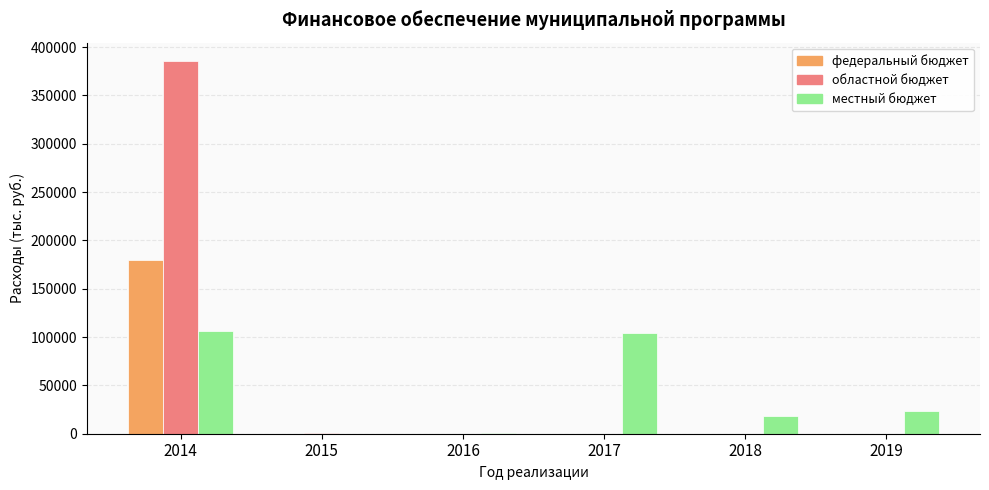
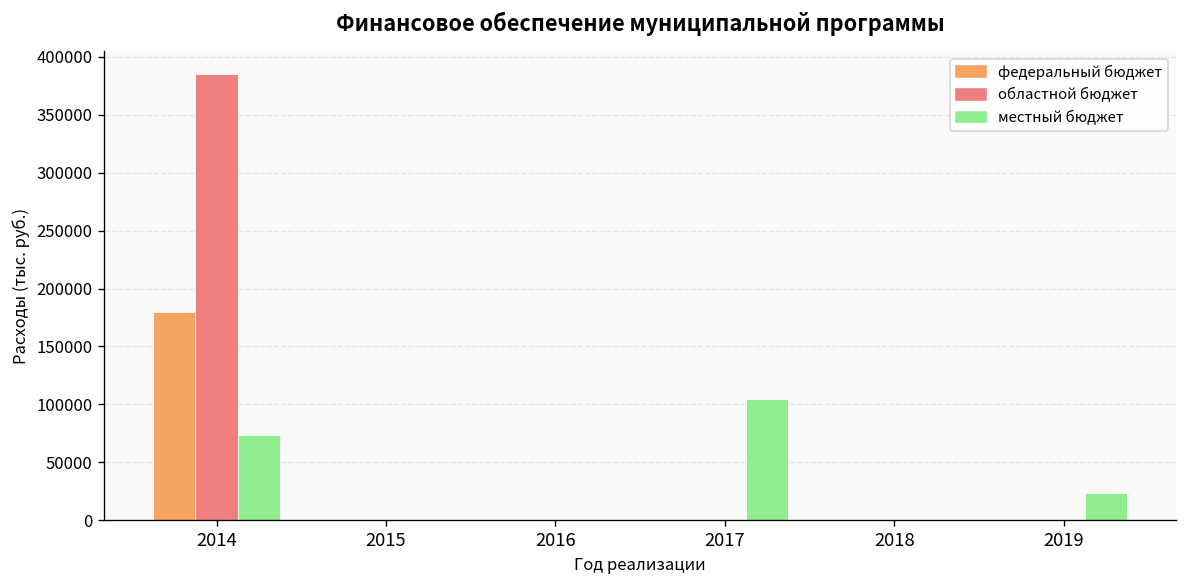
местный бюджет, 2014: 110000 -> 70000
местный бюджет, 2018: 20000 -> 0
